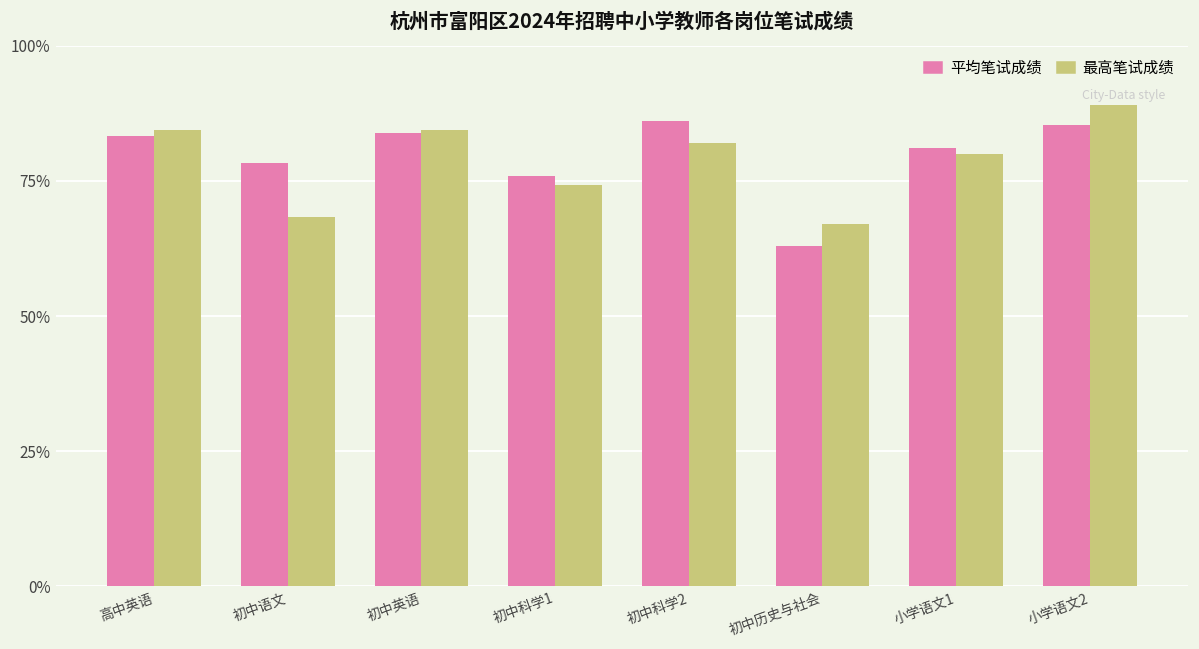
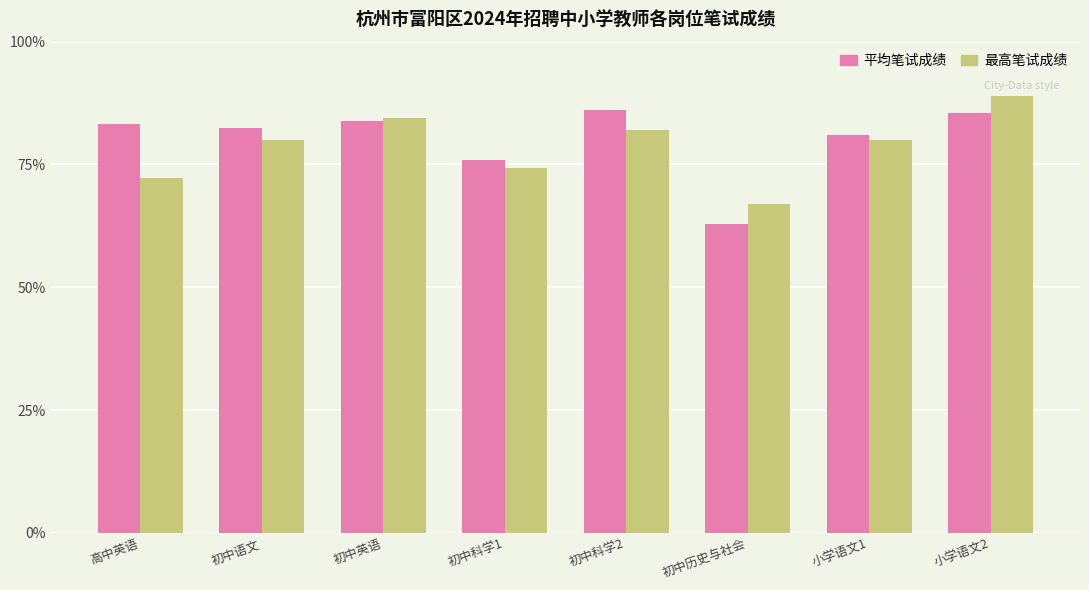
最高笔试成绩, 高中英语: 85% -> 72%
平均笔试成绩, 初中语文: 78% -> 83%
最高笔试成绩, 初中语文: 68% -> 80%
